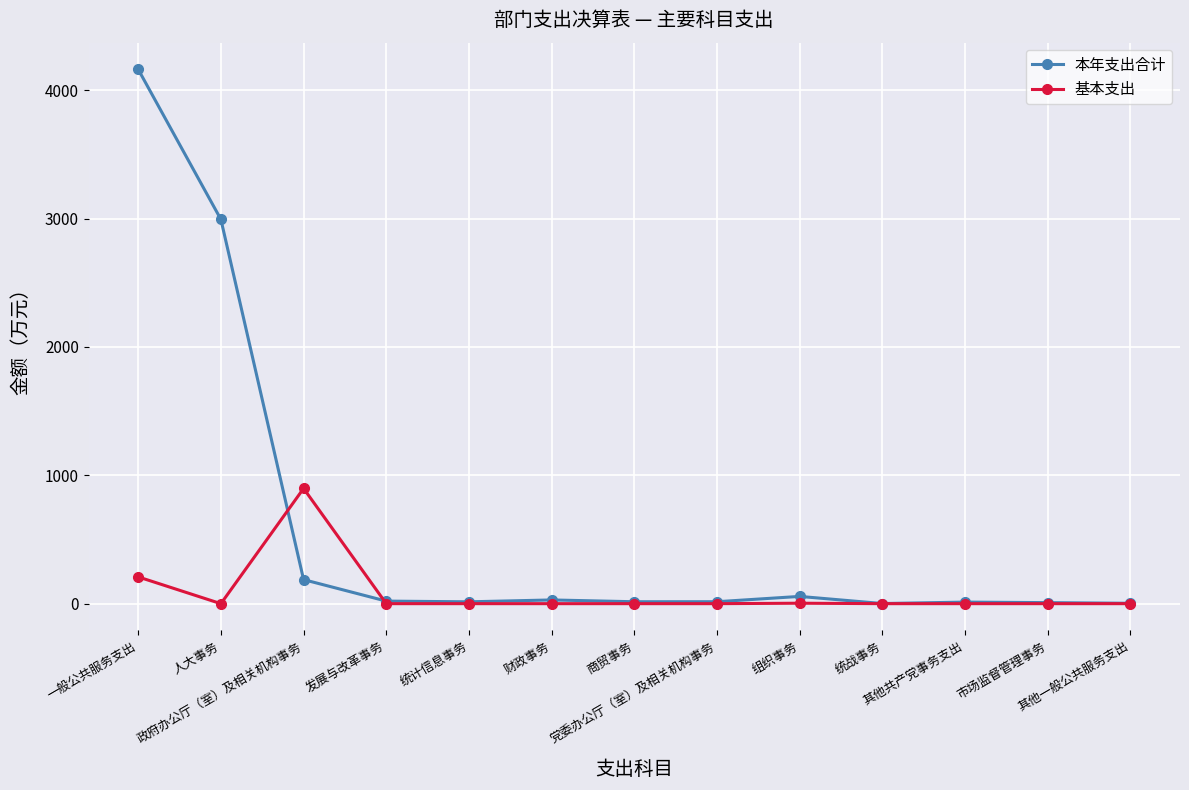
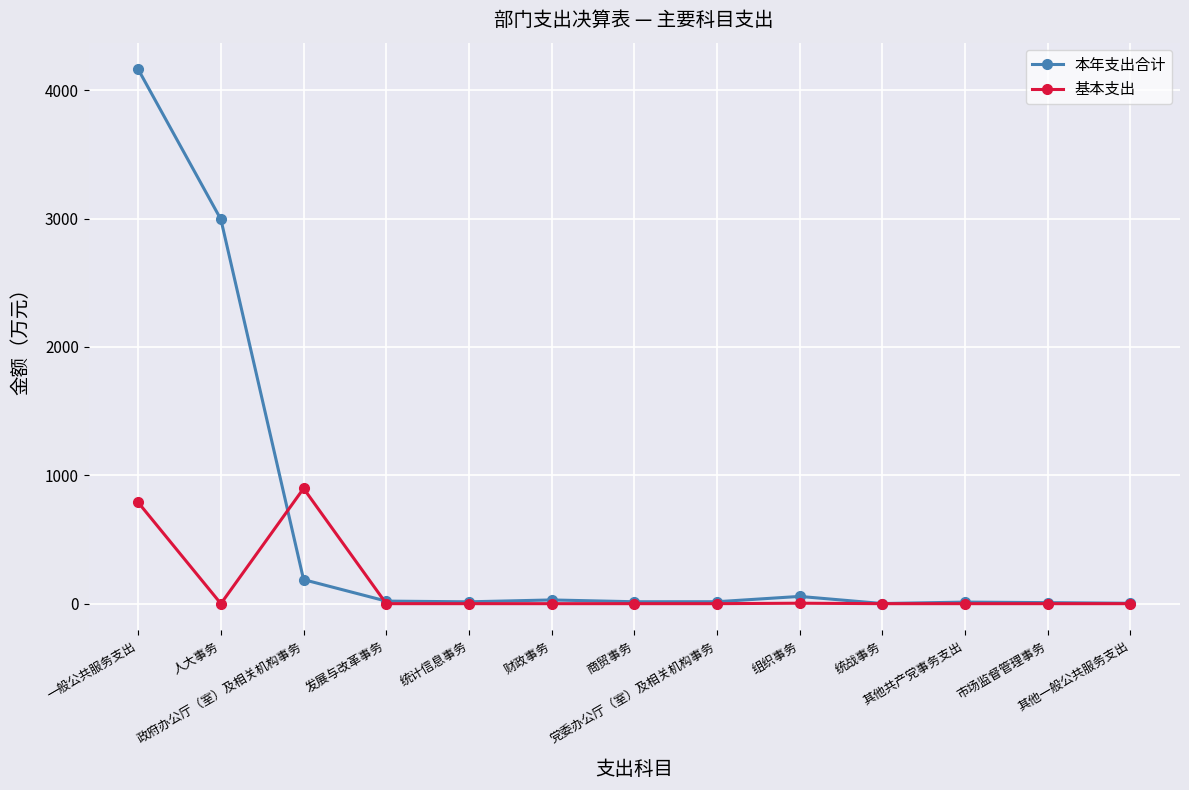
基本支出, 一般公共服务支出: 210 -> 790
